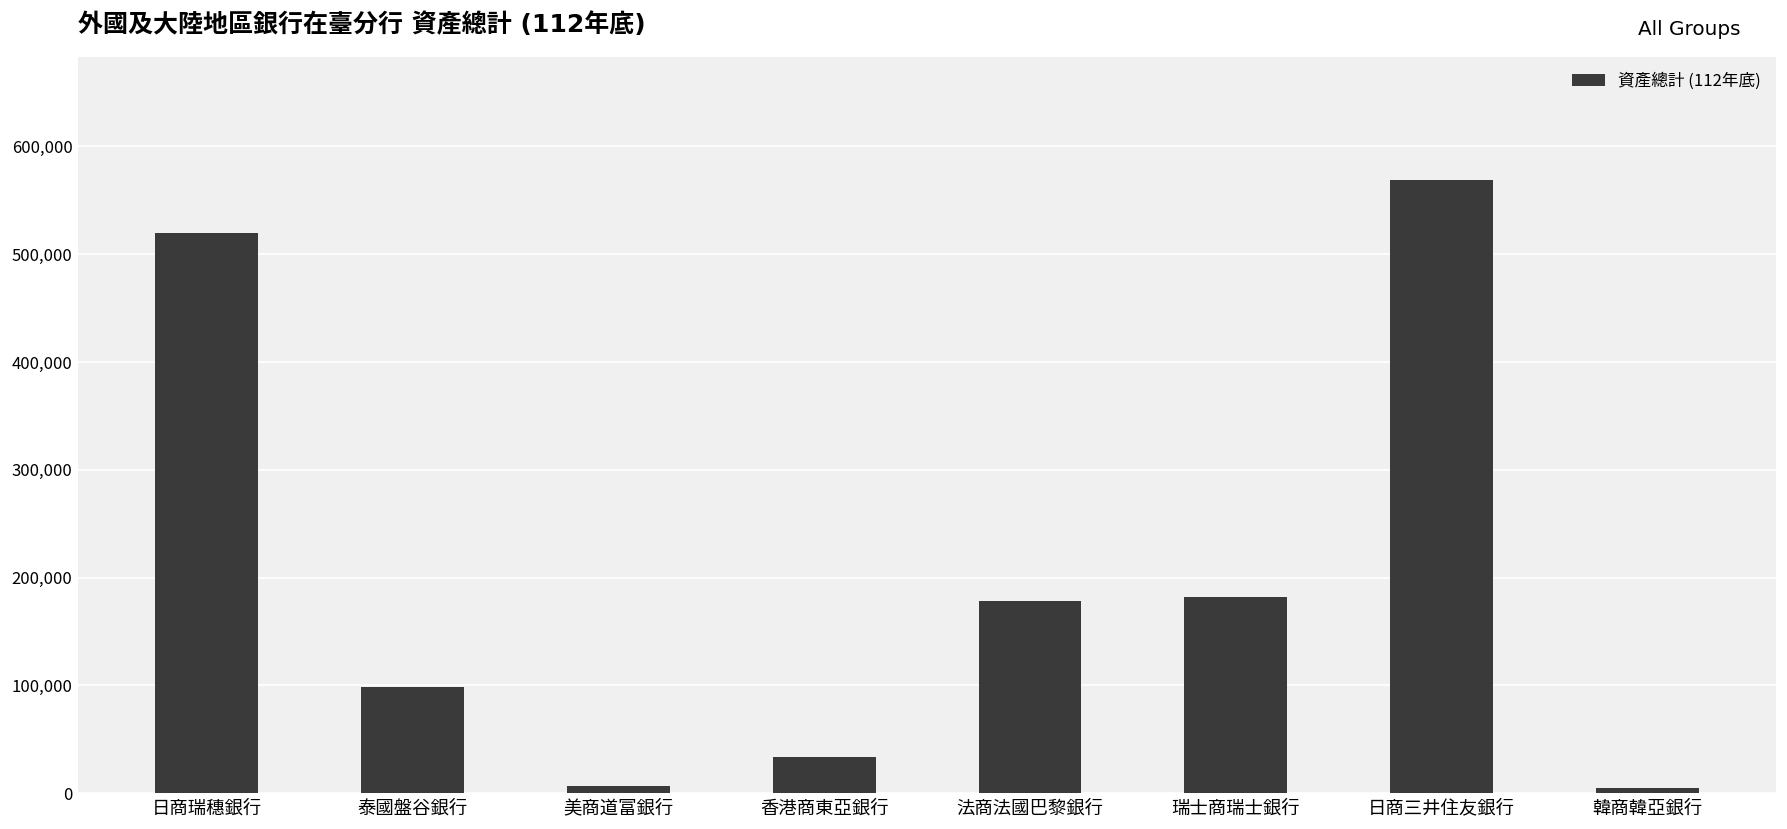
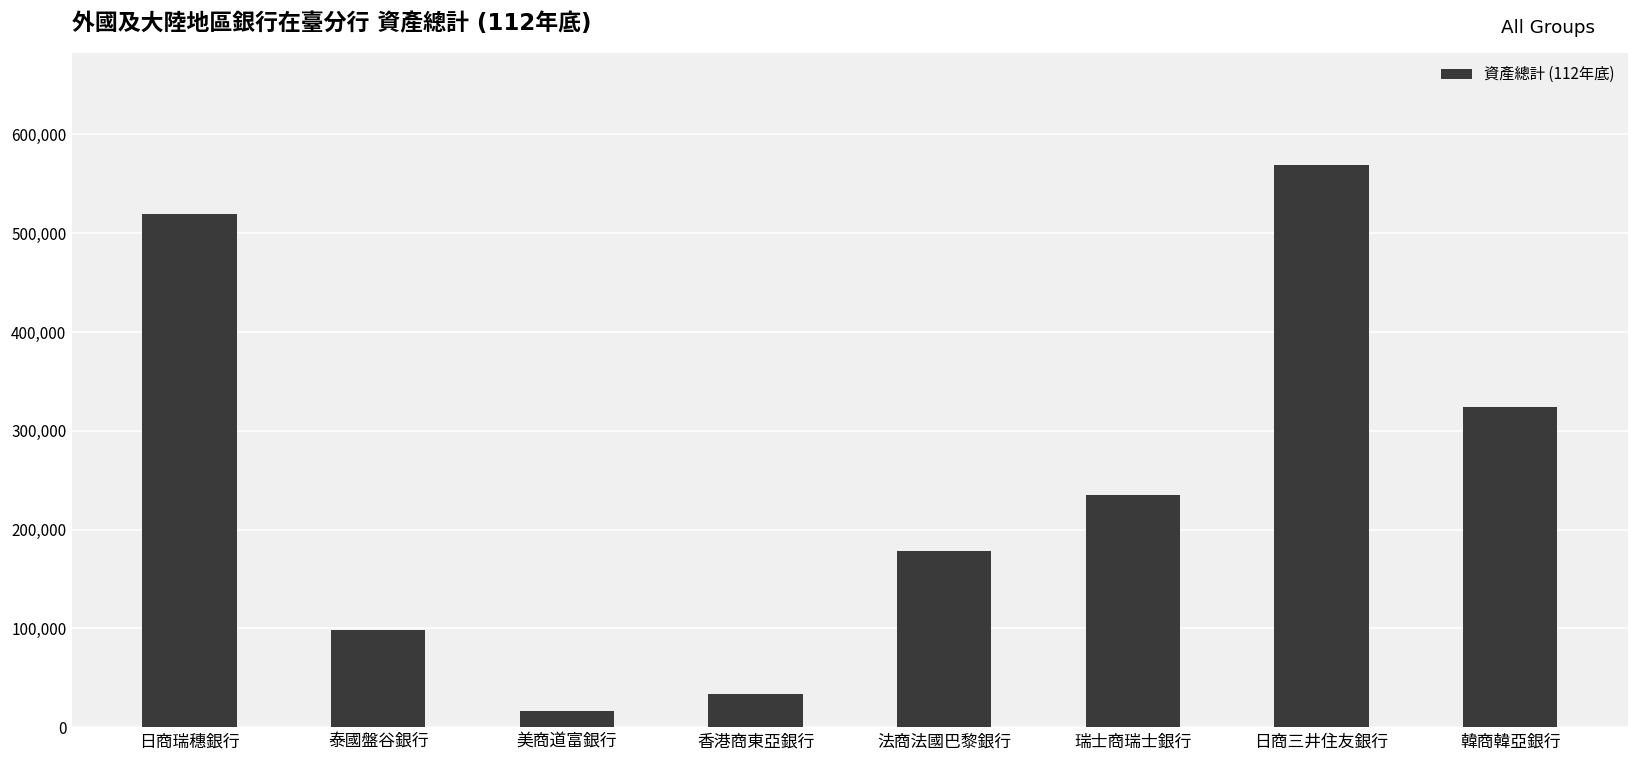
美商道富銀行: 10,000 -> 20,000
瑞士商瑞士銀行: 180,000 -> 240,000
韓商韓亞銀行: 0 -> 320,000
